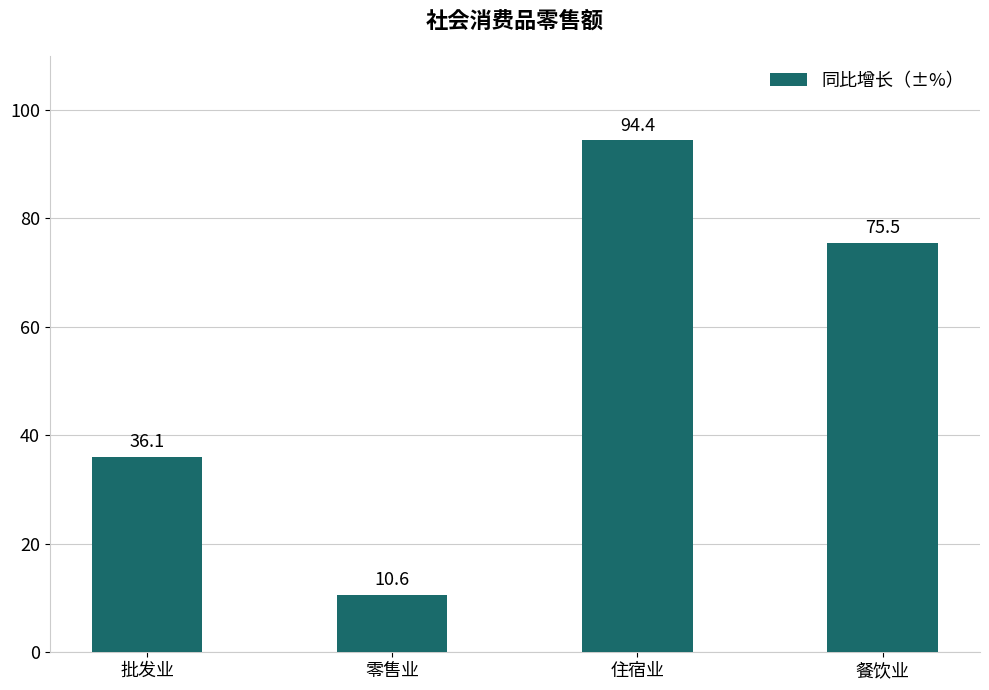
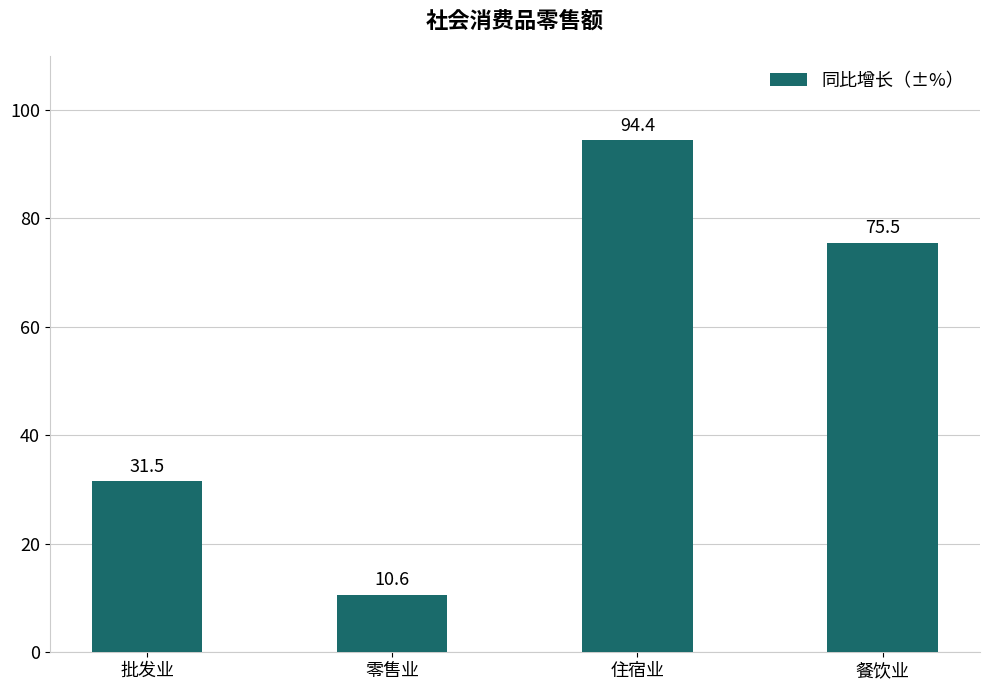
批发业: 36.1 -> 31.5
